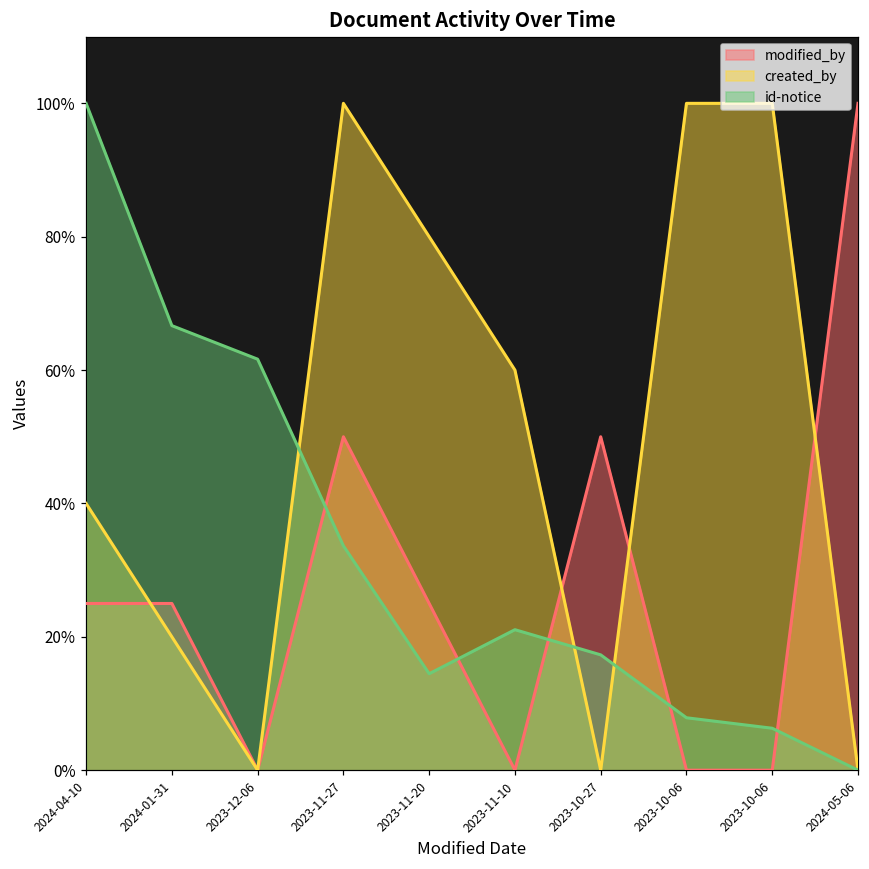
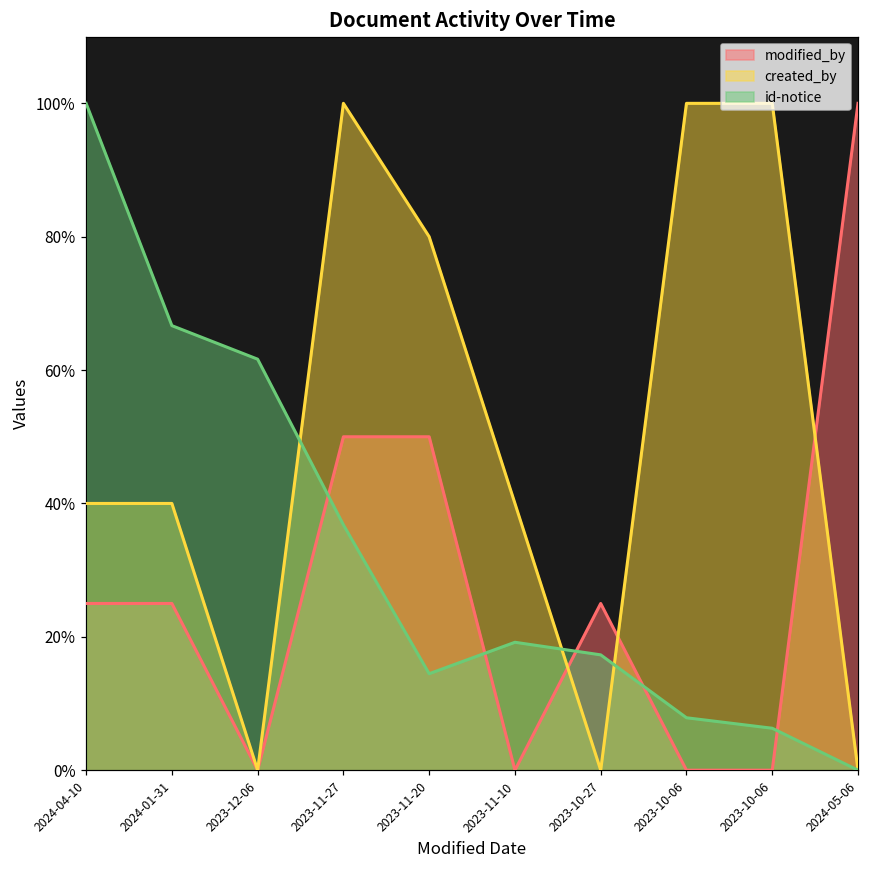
created_by, 2024-01-31: 20% -> 40%
id-notice, 2023-11-27: 34% -> 37%
modified_by, 2023-11-20: 25% -> 50%
created_by, 2023-11-10: 60% -> 40%
id-notice, 2023-11-10: 21% -> 19%
modified_by, 2023-10-27: 50% -> 25%
